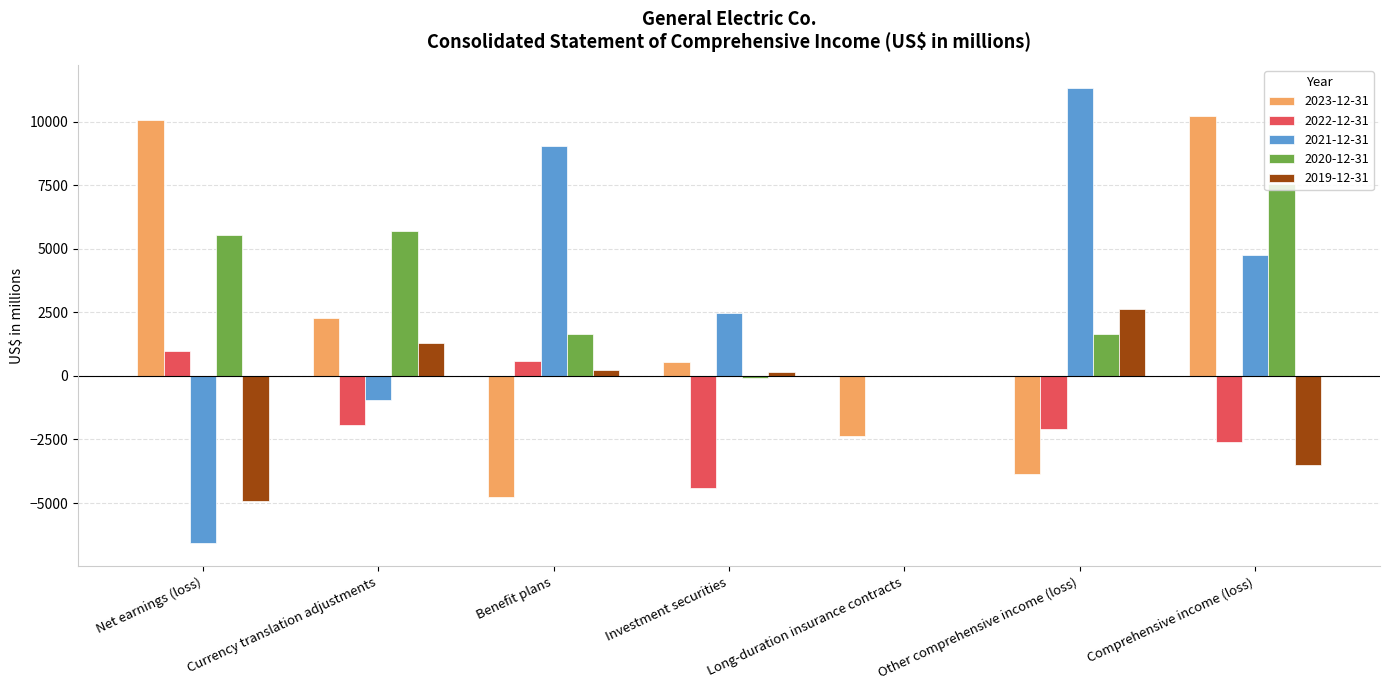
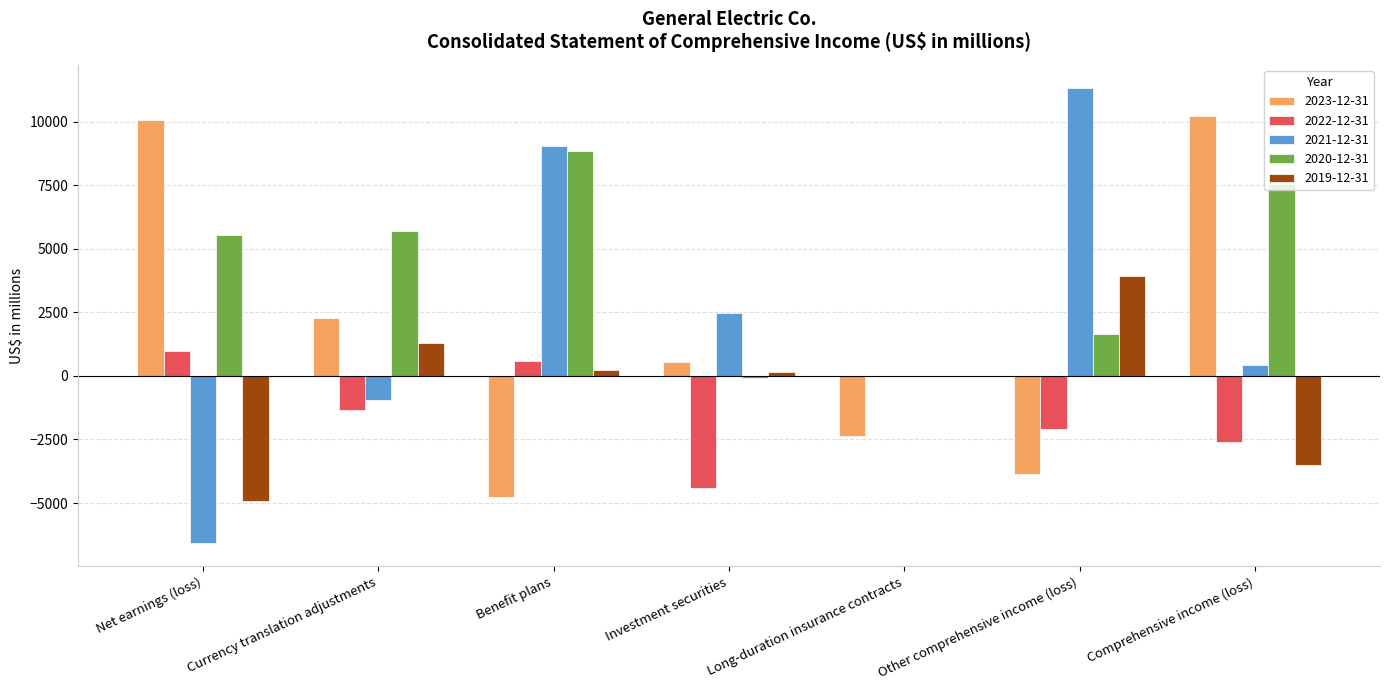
2022-12-31, Currency translation adjustments: -1900 -> -1400
2020-12-31, Benefit plans: 1600 -> 8800
2019-12-31, Other comprehensive income (loss): 2600 -> 3900
2021-12-31, Comprehensive income (loss): 4700 -> 400
